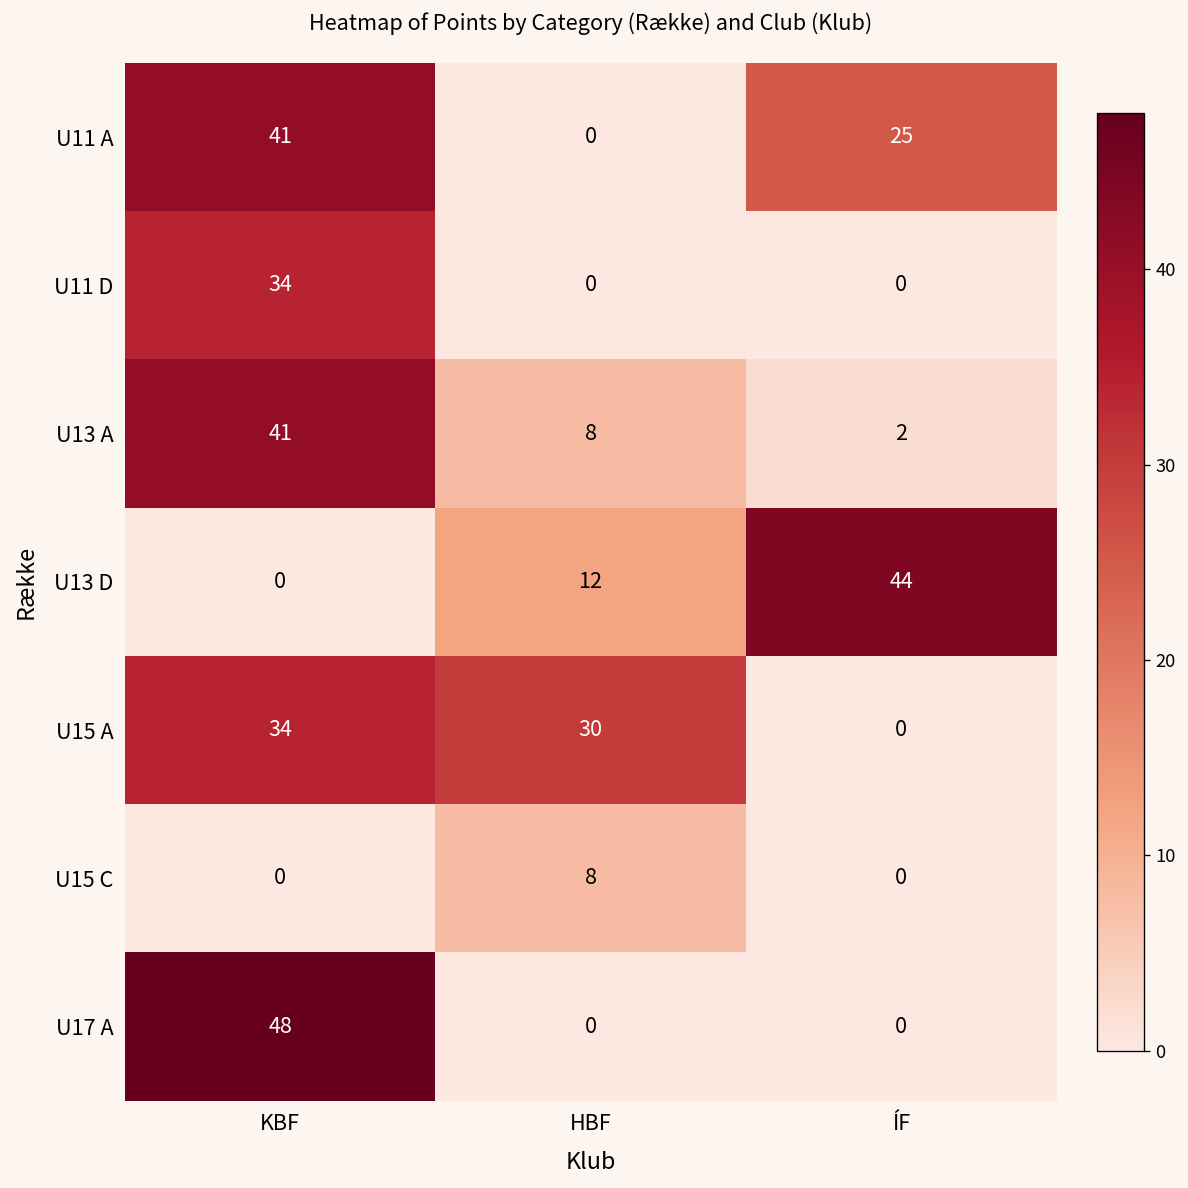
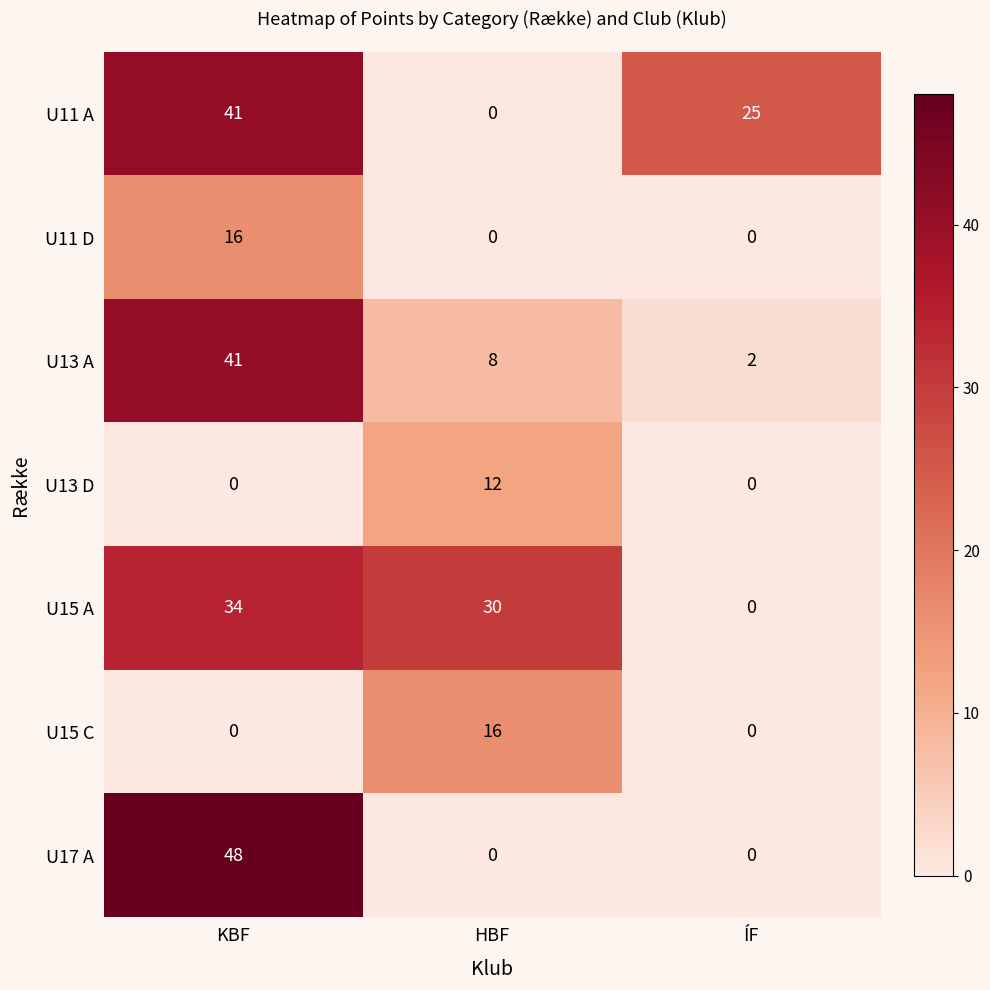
U11 D, KBF: 34 -> 16
U13 D, ÍF: 44 -> 0
U15 C, HBF: 8 -> 16
